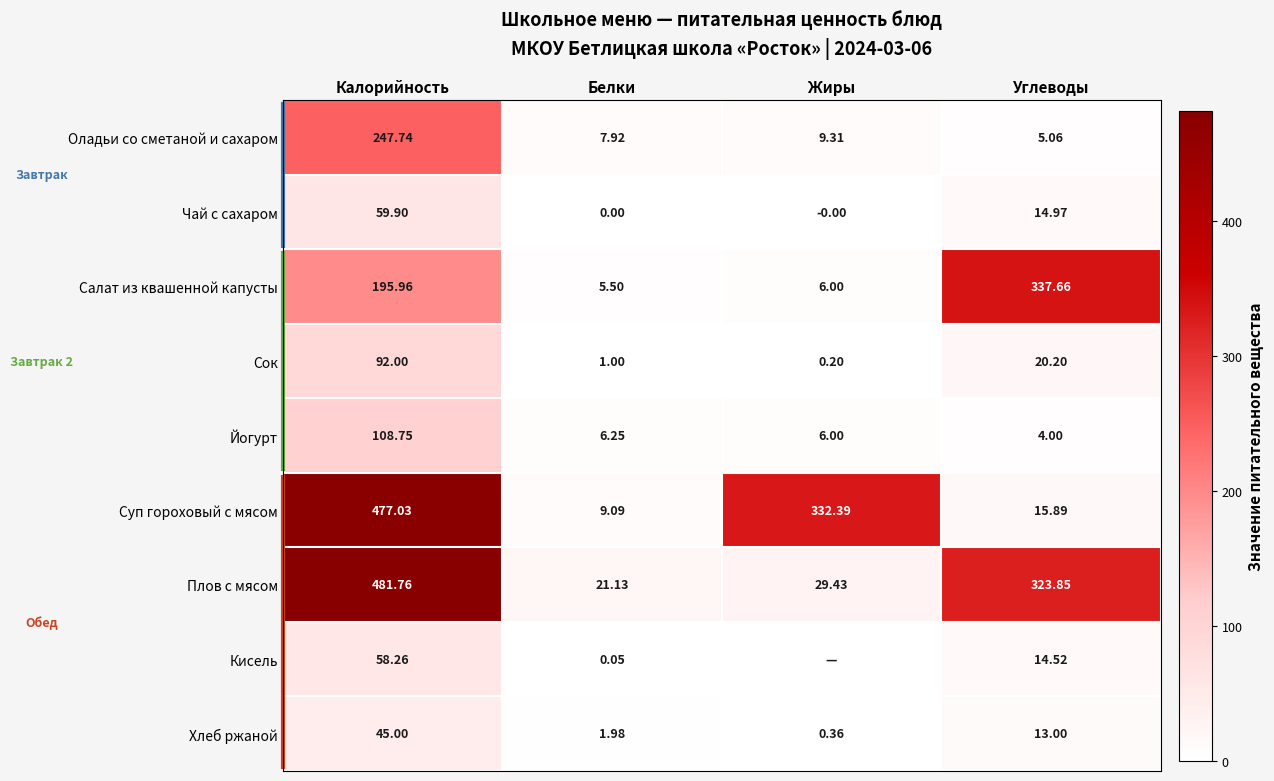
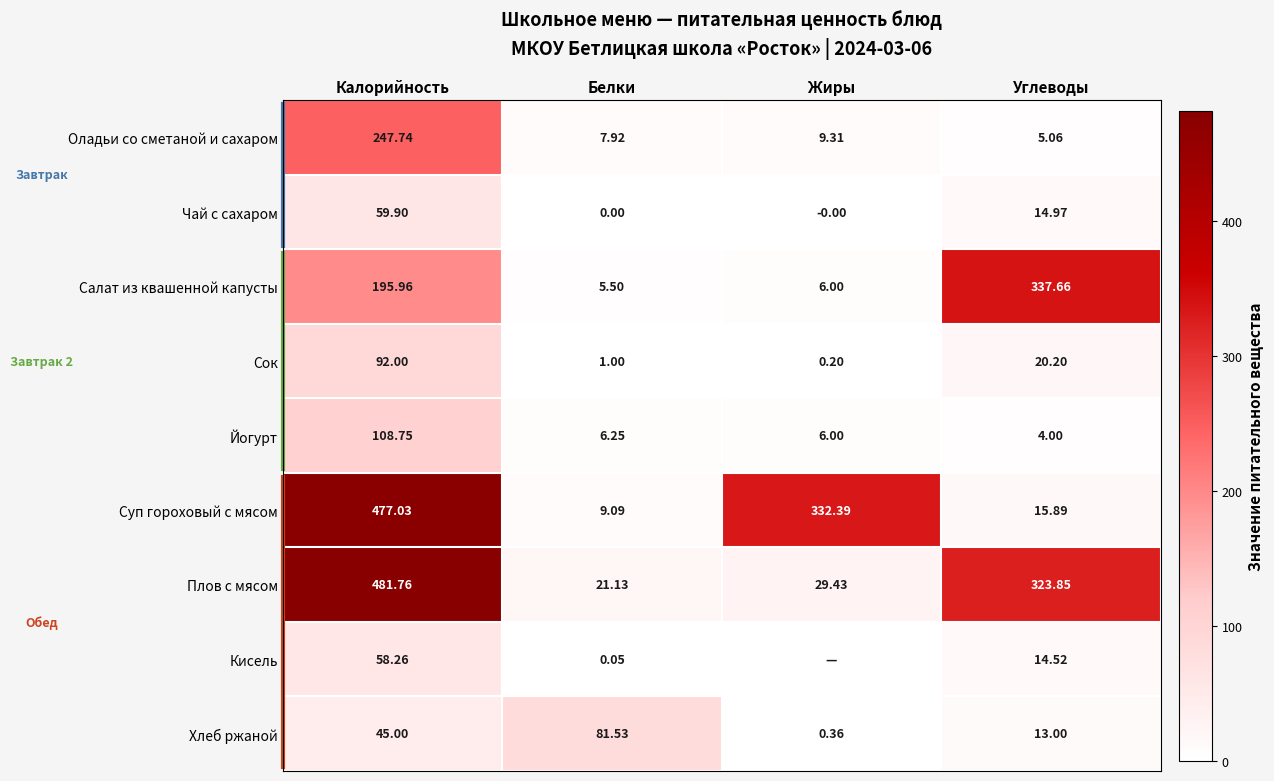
Хлеб ржаной, Белки: 1.98 -> 81.53
